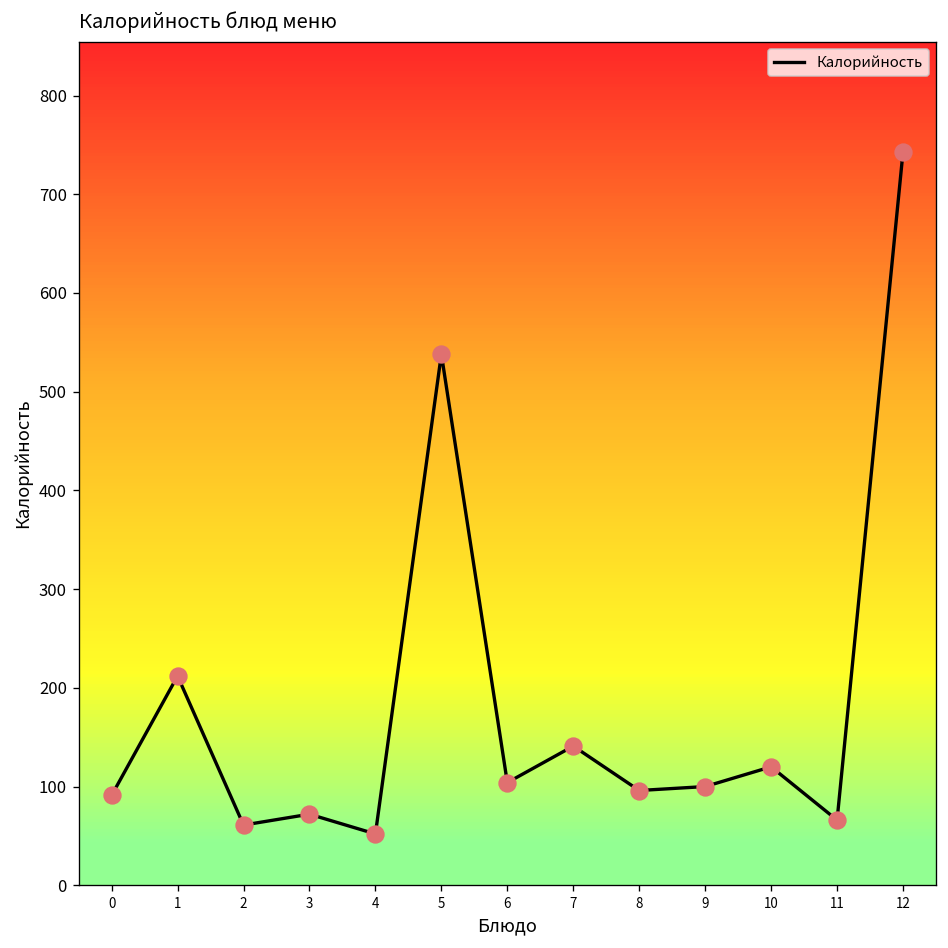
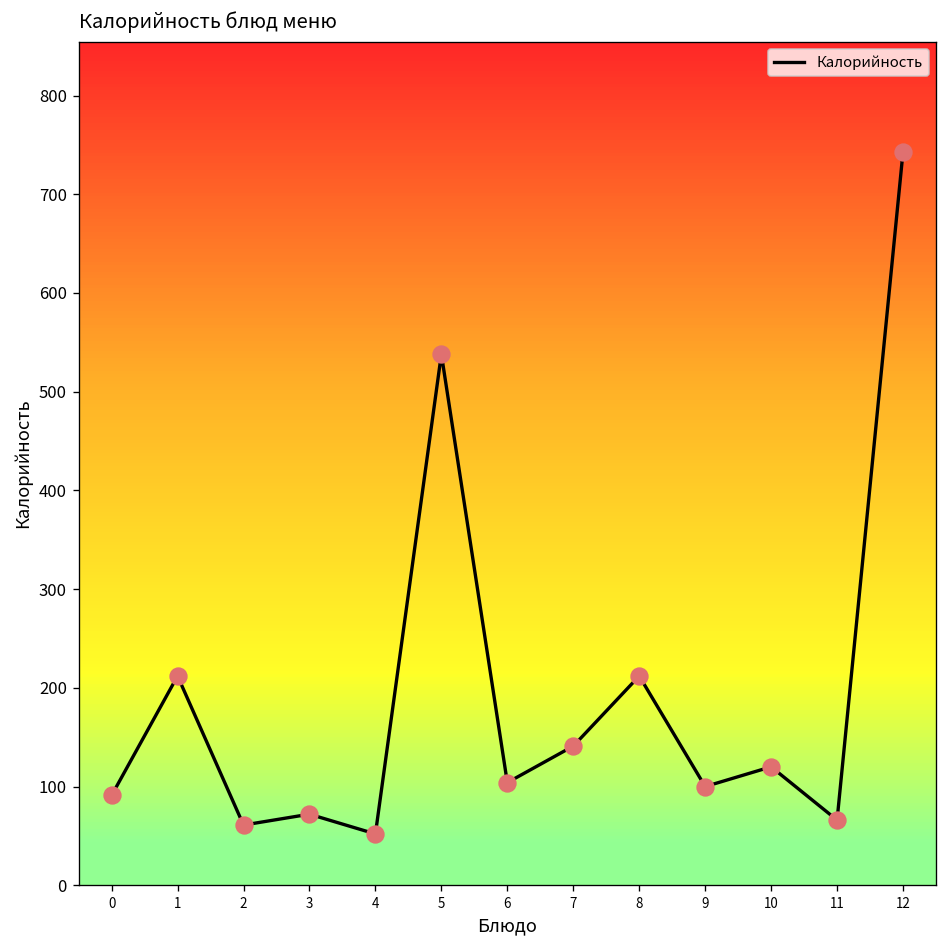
8: 100 -> 210
